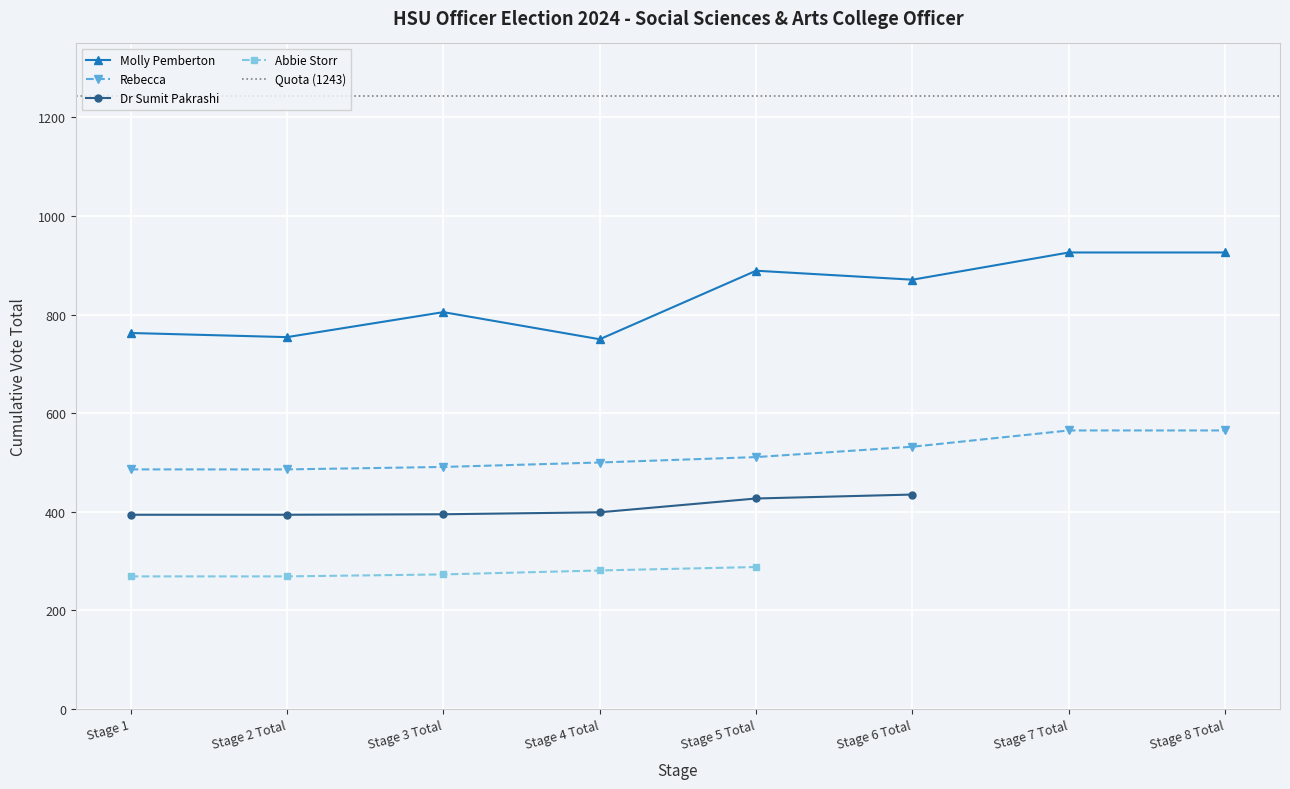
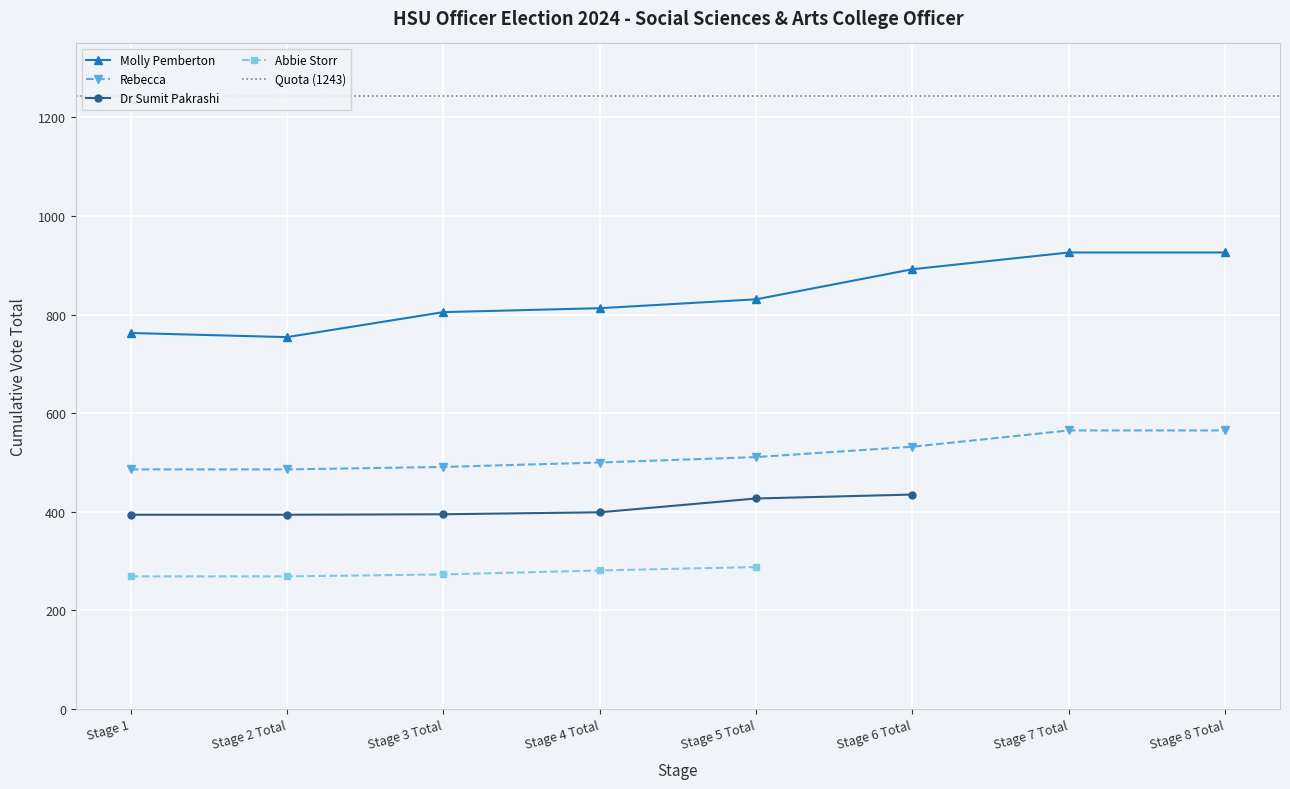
Molly Pemberton, Stage 4 Total: 750 -> 810
Molly Pemberton, Stage 5 Total: 890 -> 830
Molly Pemberton, Stage 6 Total: 870 -> 890
